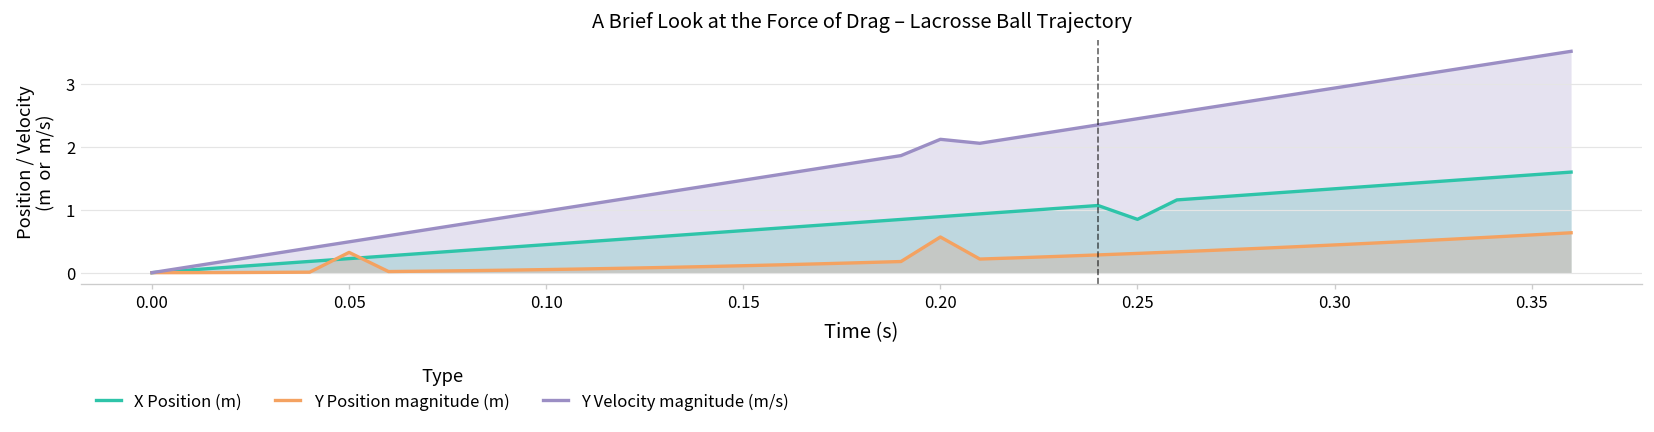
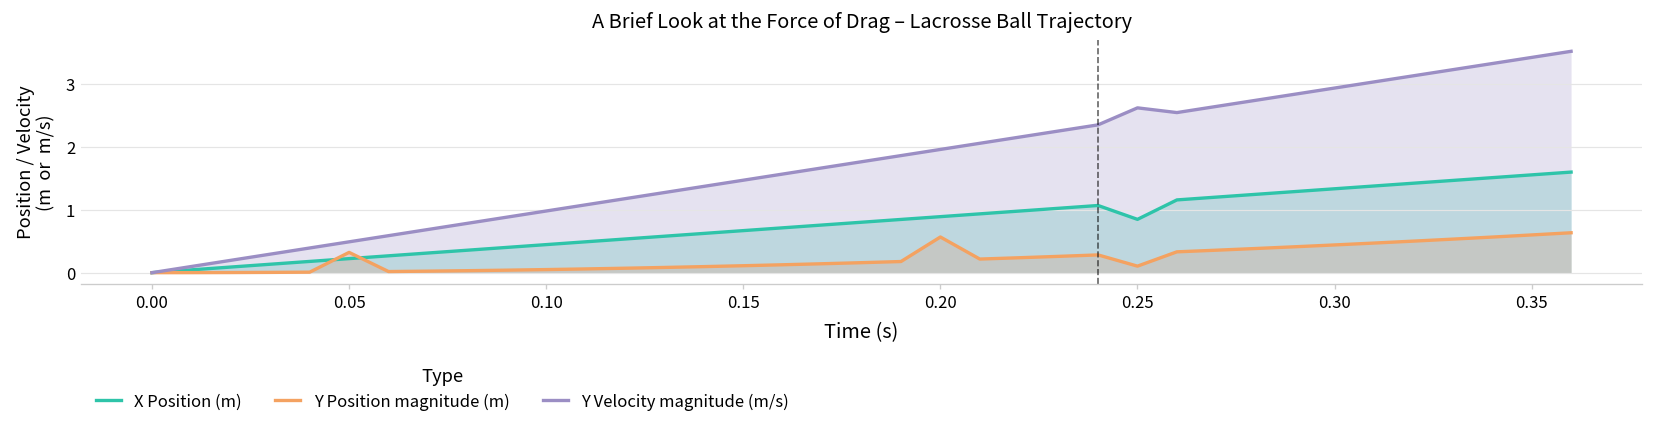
Y Velocity magnitude (m/s), 0.20: 2.1 -> 2.0
Y Position magnitude (m), 0.25: 0.3 -> 0.1
Y Velocity magnitude (m/s), 0.25: 2.4 -> 2.6
